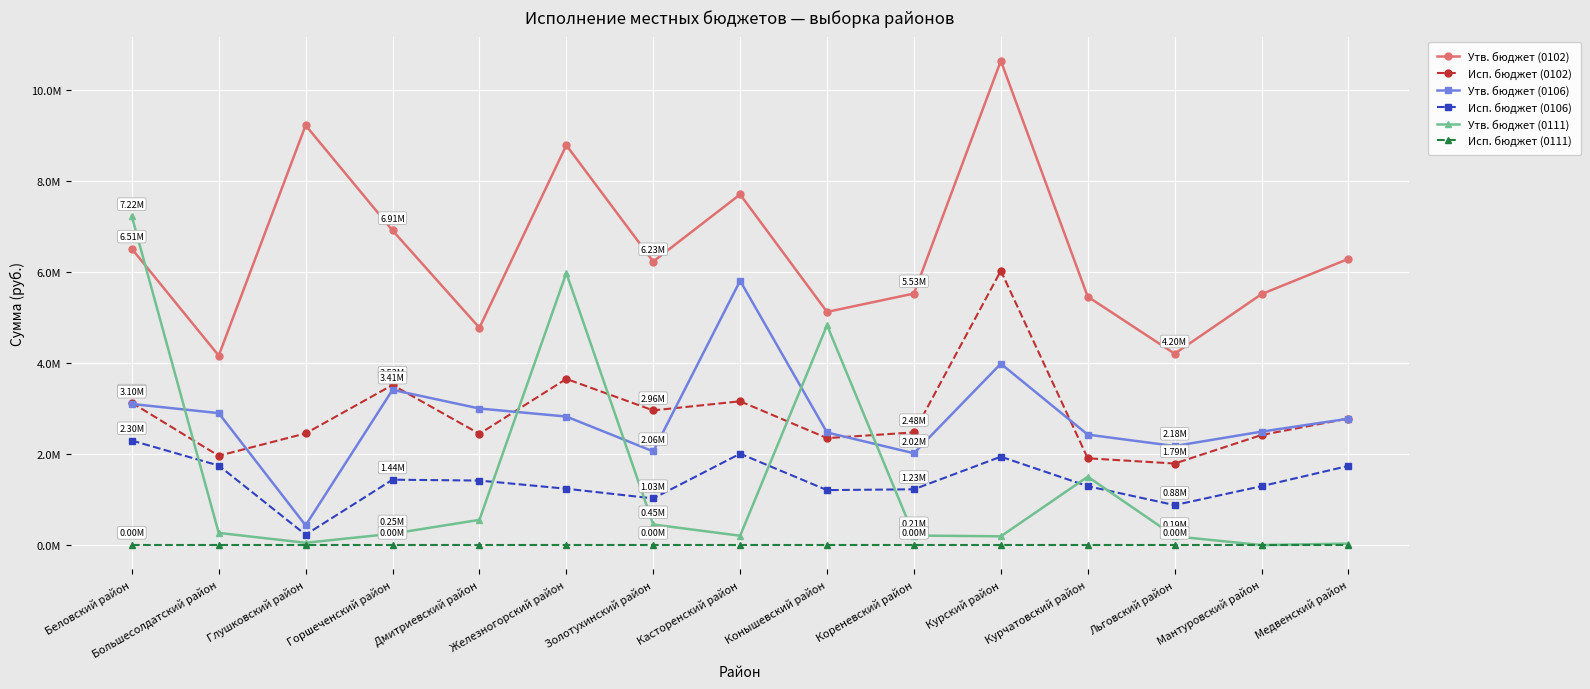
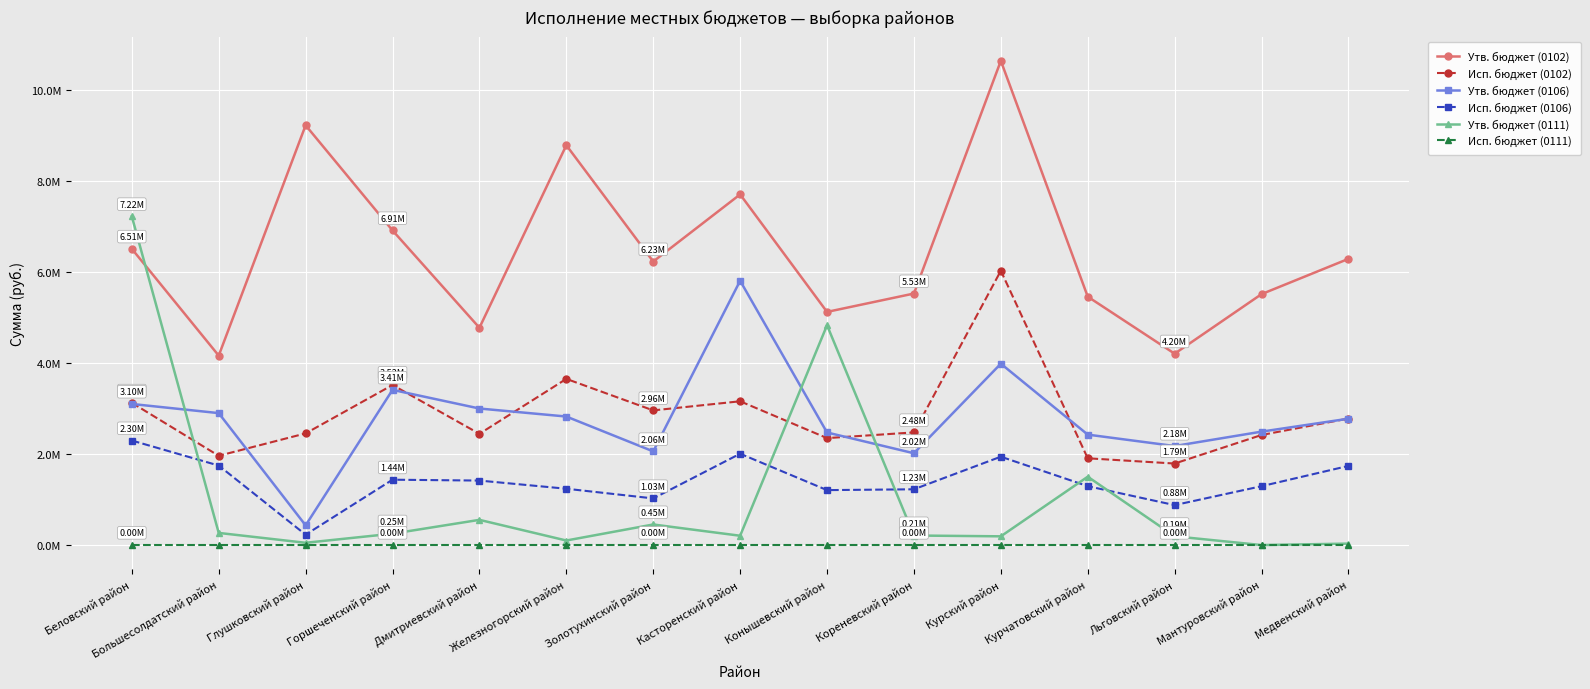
Утв. бюджет (0111), Железногорский район: 6000000 -> 100000
